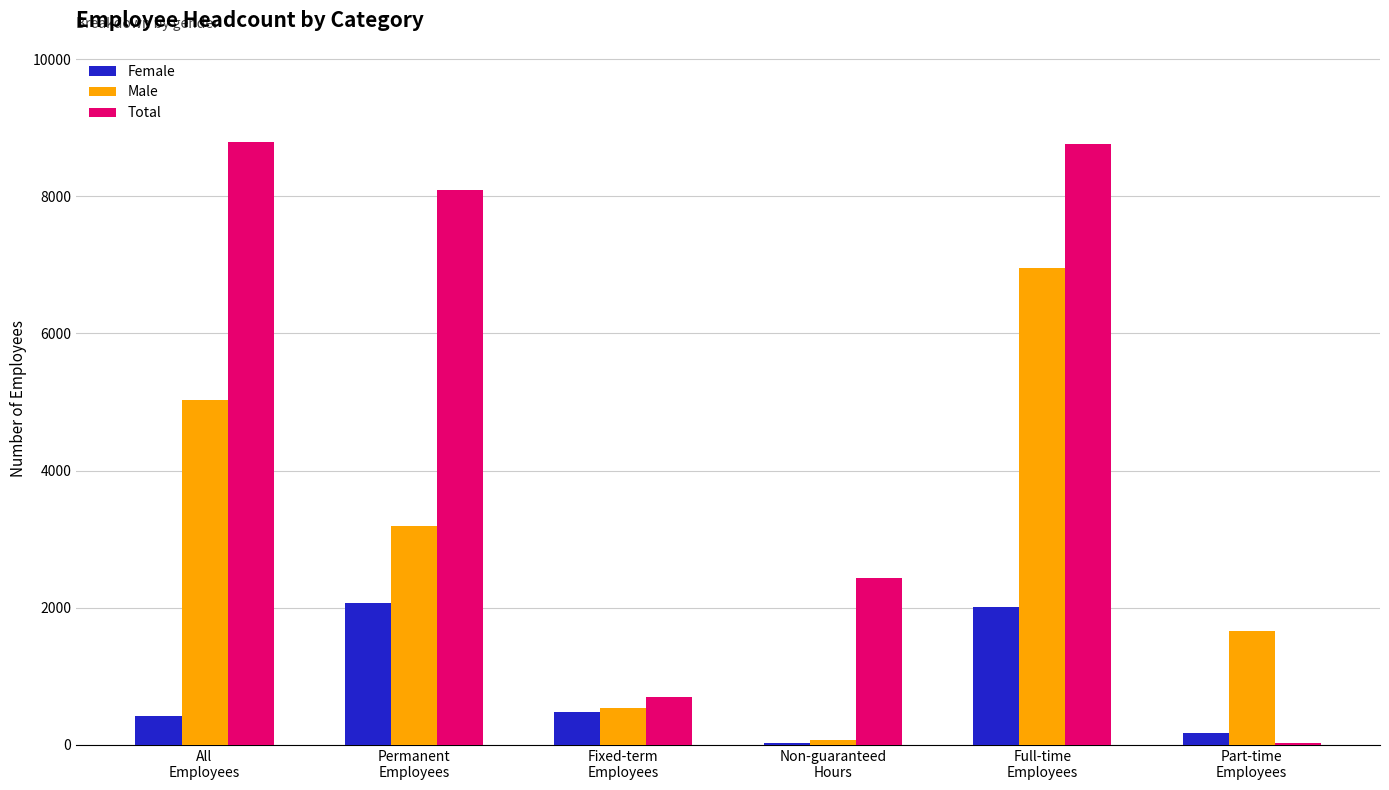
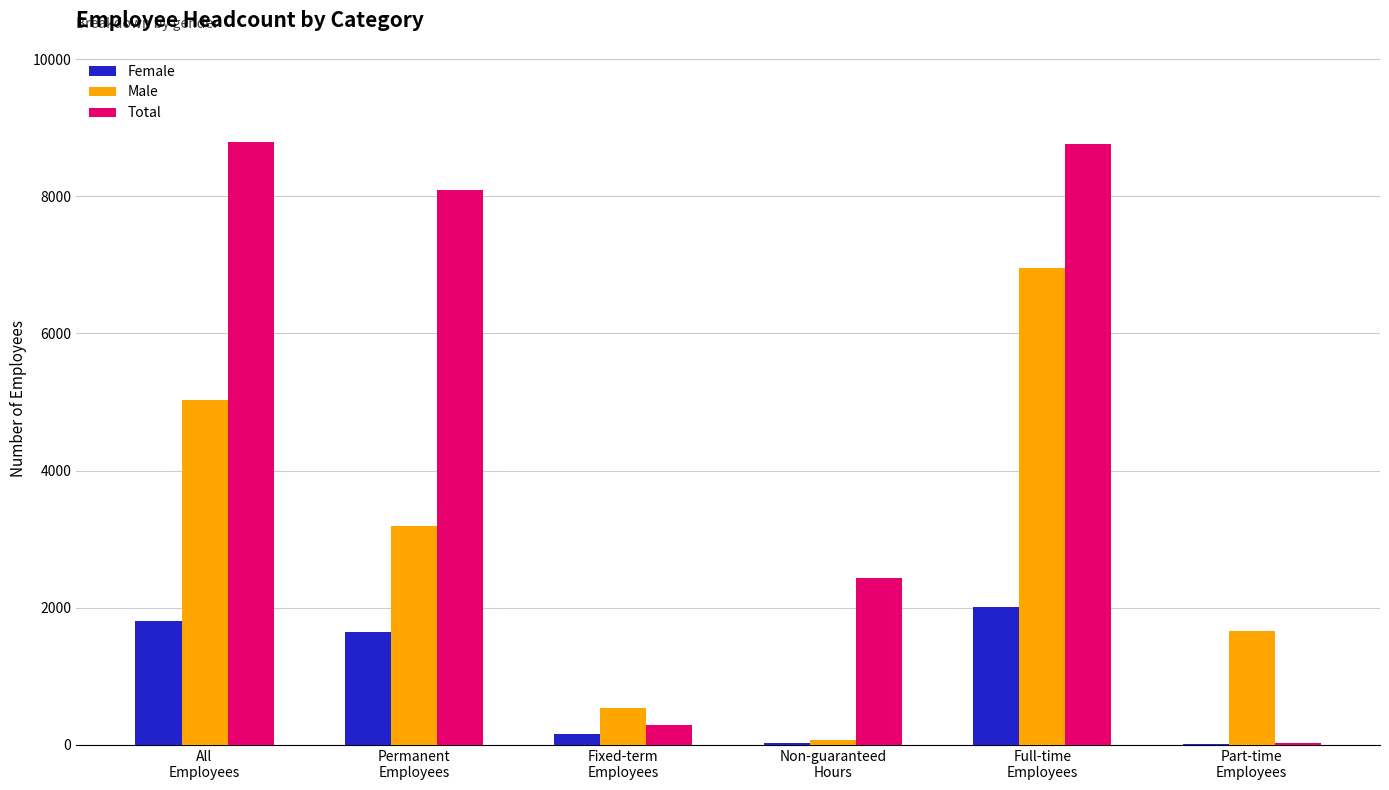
Female, All Employees: 400 -> 1800
Female, Permanent Employees: 2100 -> 1700
Female, Fixed-term Employees: 500 -> 200
Total, Fixed-term Employees: 700 -> 300
Female, Part-time Employees: 200 -> 0
